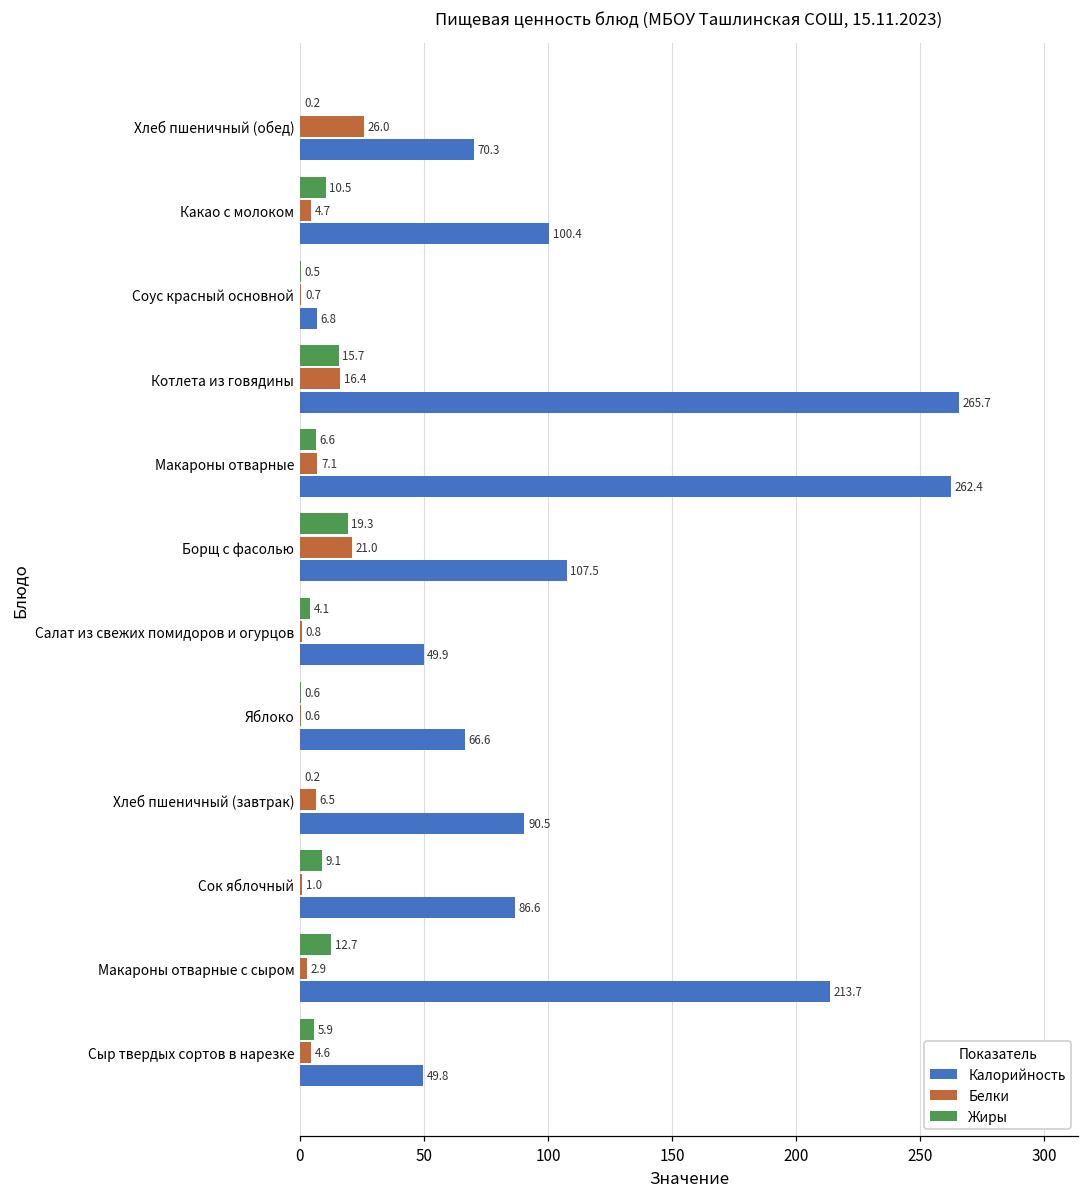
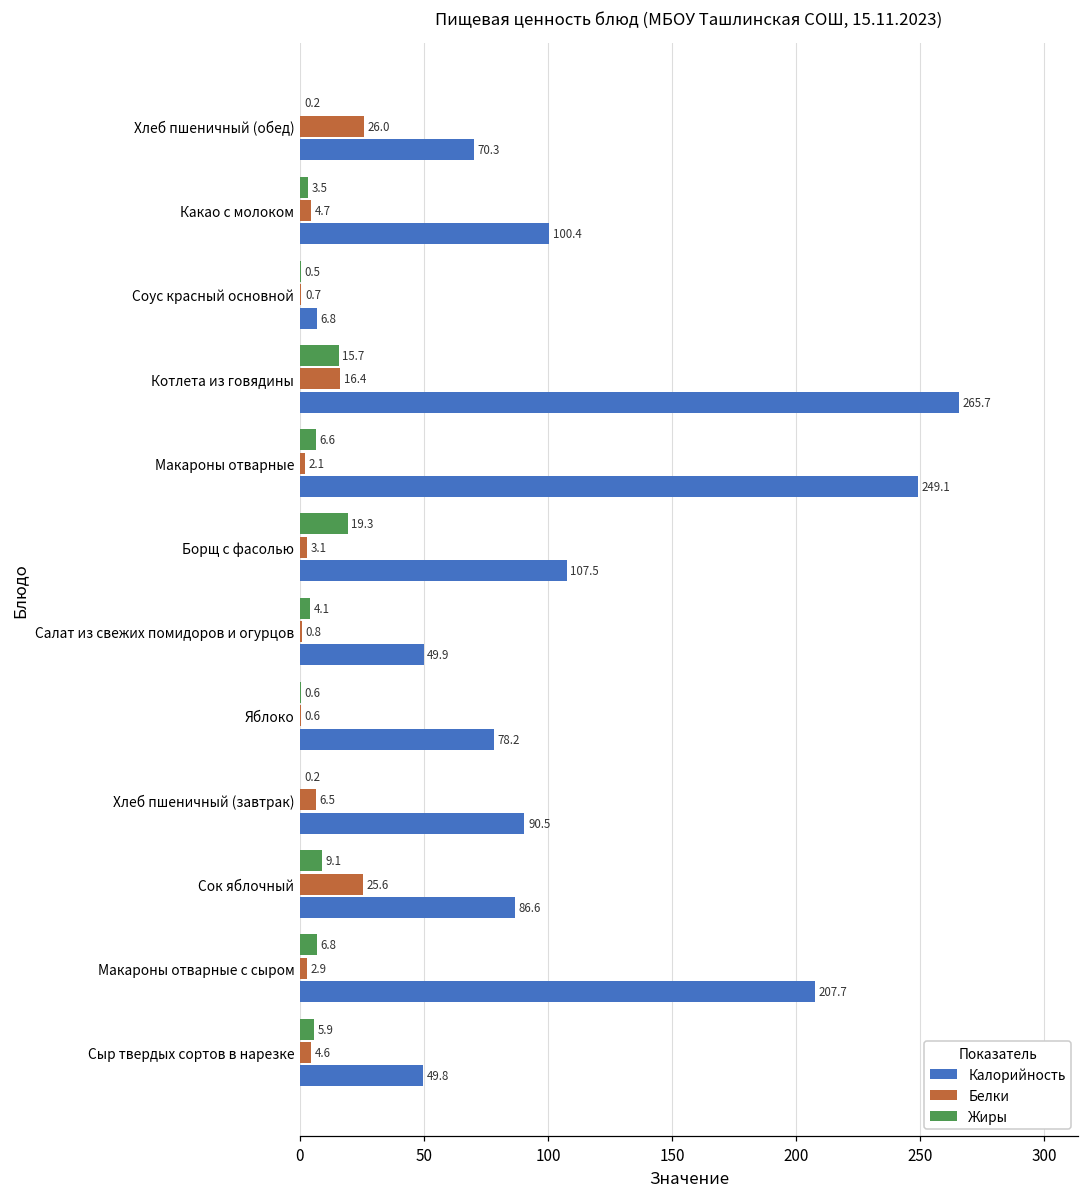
Жиры, Какао с молоком: 10.5 -> 3.5
Белки, Макароны отварные: 7.1 -> 2.1
Калорийность, Макароны отварные: 262.4 -> 249.1
Белки, Борщ с фасолью: 21.0 -> 3.1
Калорийность, Яблоко: 66.6 -> 78.2
Белки, Сок яблочный: 1.0 -> 25.6
Жиры, Макароны отварные с сыром: 12.7 -> 6.8
Калорийность, Макароны отварные с сыром: 213.7 -> 207.7
